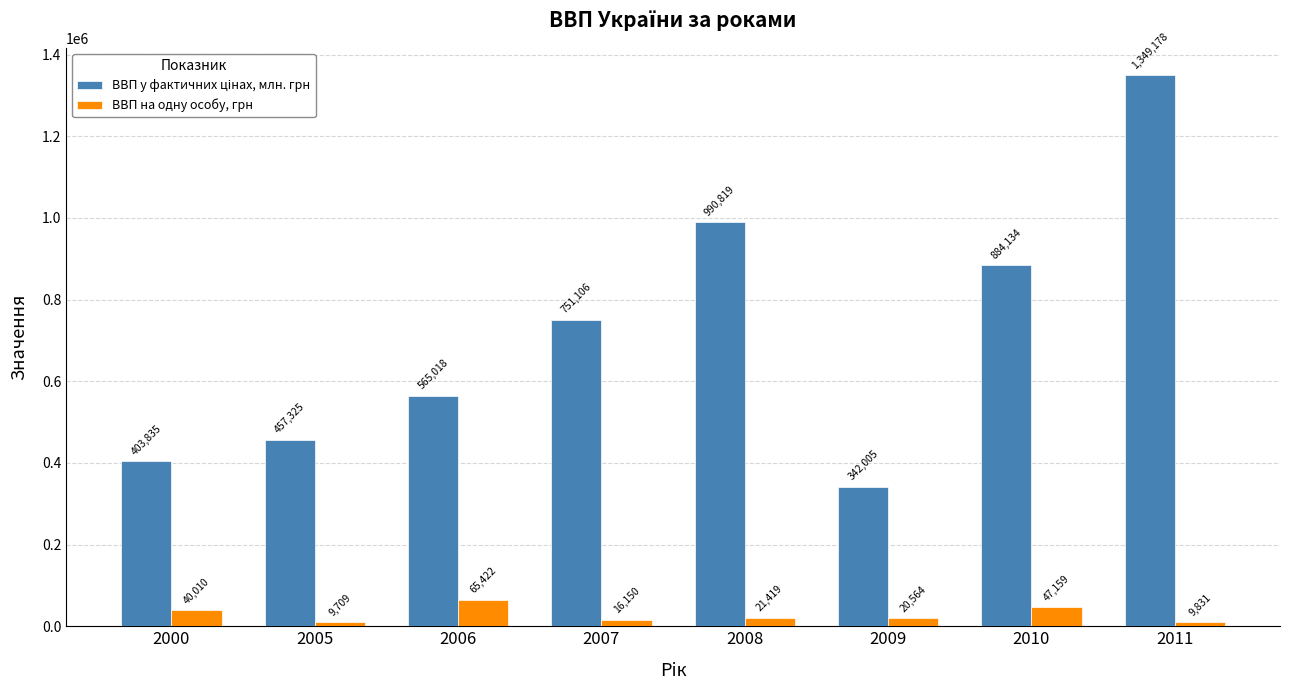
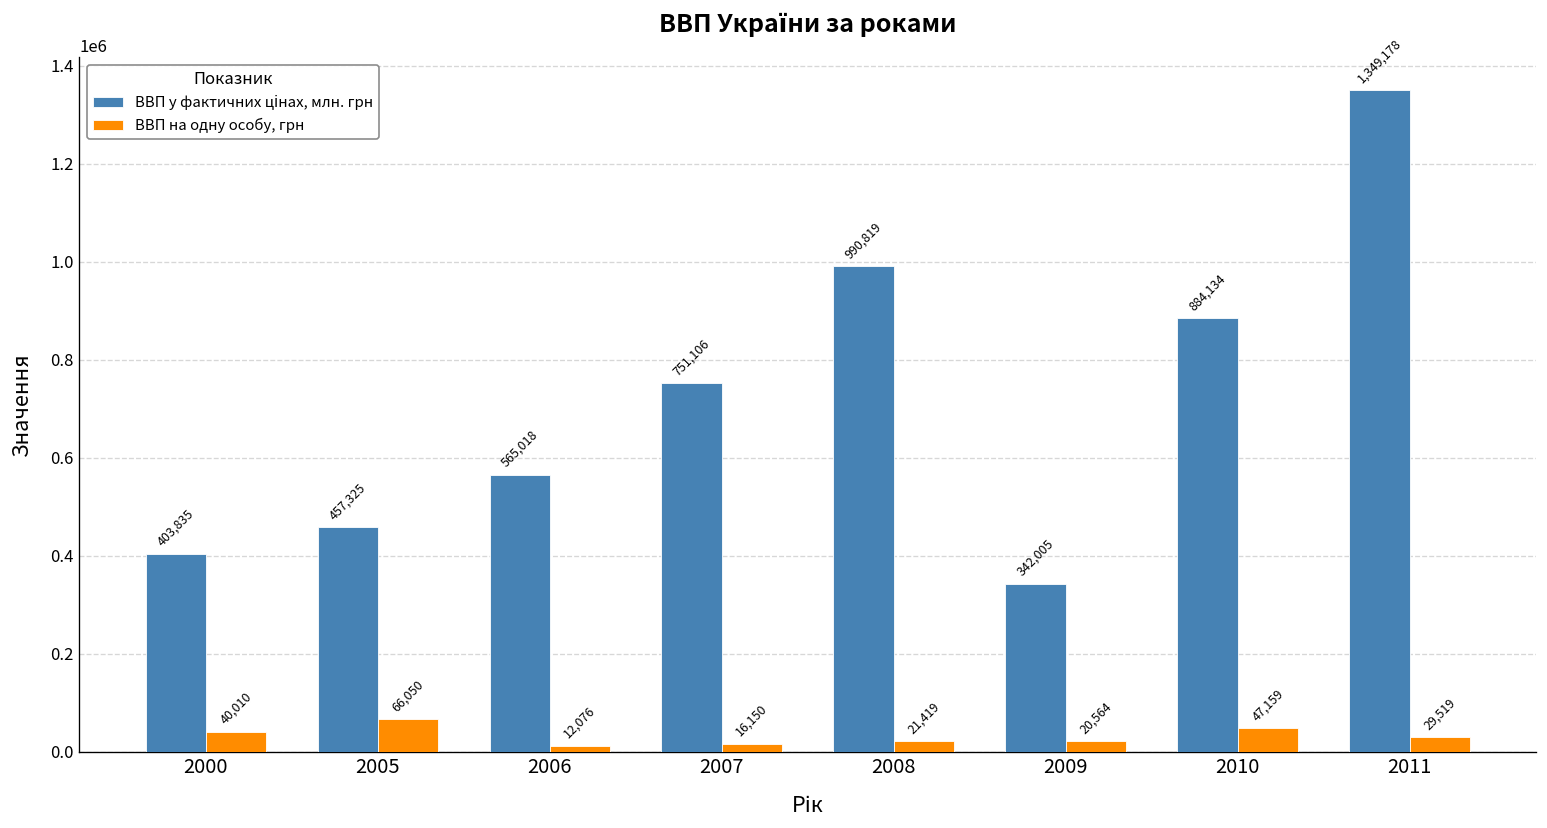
ВВП на одну особу, грн, 2005: 9,709 -> 66,050
ВВП на одну особу, грн, 2006: 65,422 -> 12,076
ВВП на одну особу, грн, 2011: 9,831 -> 29,519
